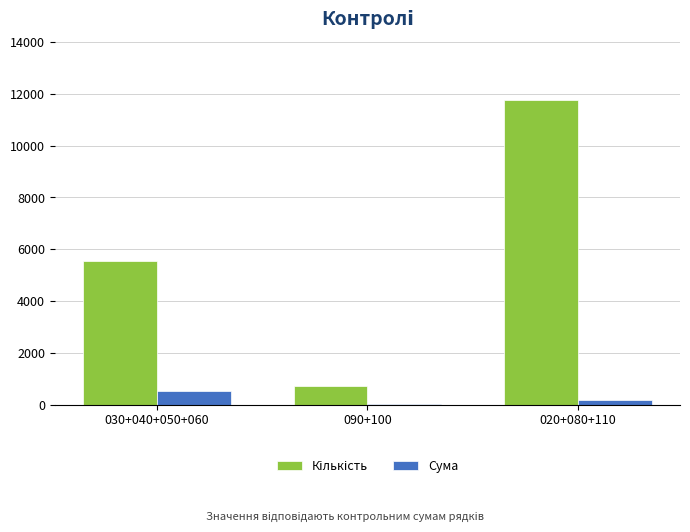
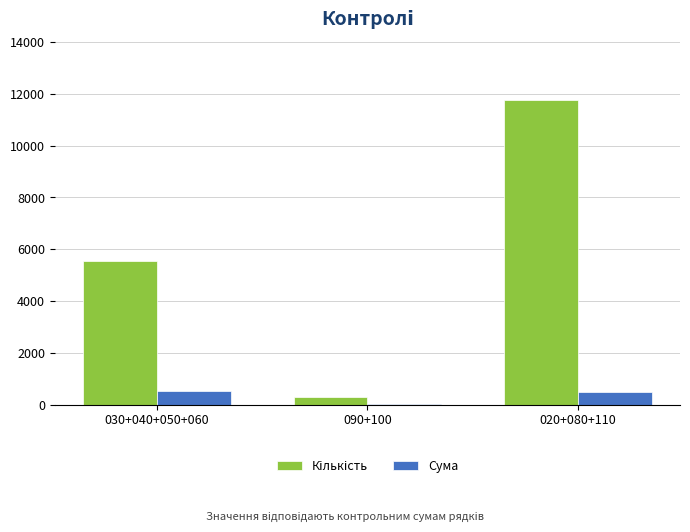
Кількість, 090+100: 700 -> 300
Сума, 020+080+110: 200 -> 500
